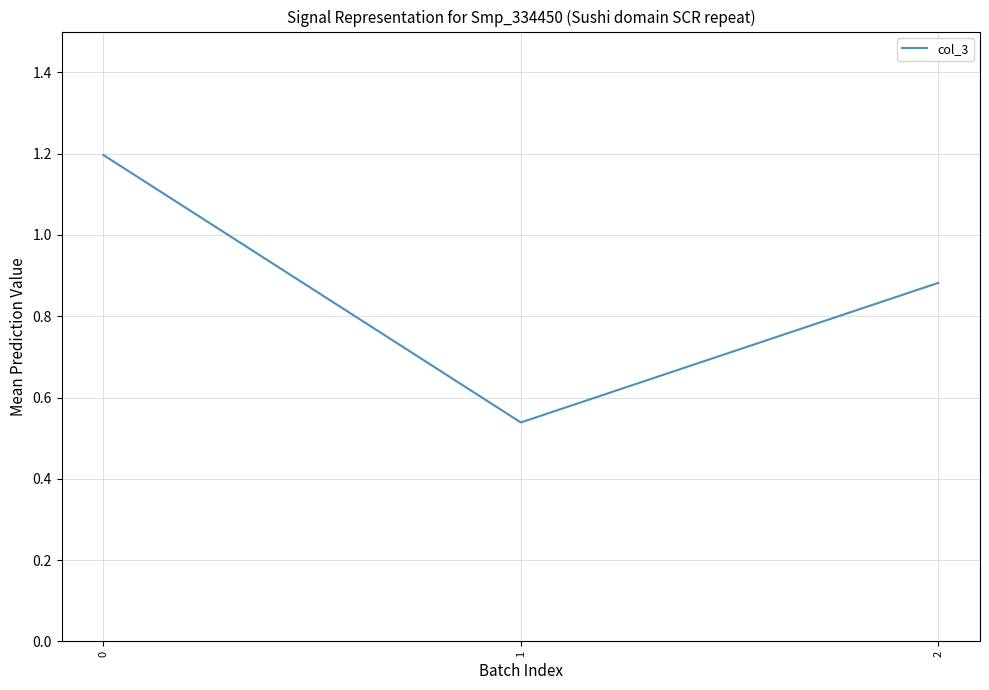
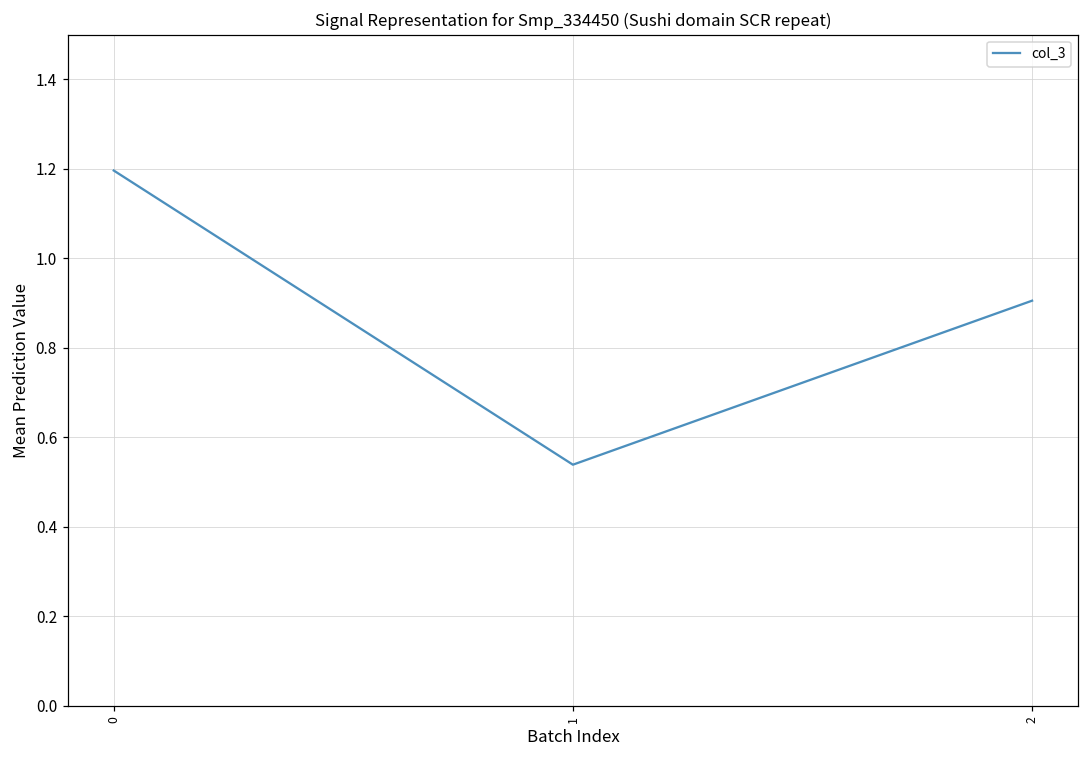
2: 0.88 -> 0.91
